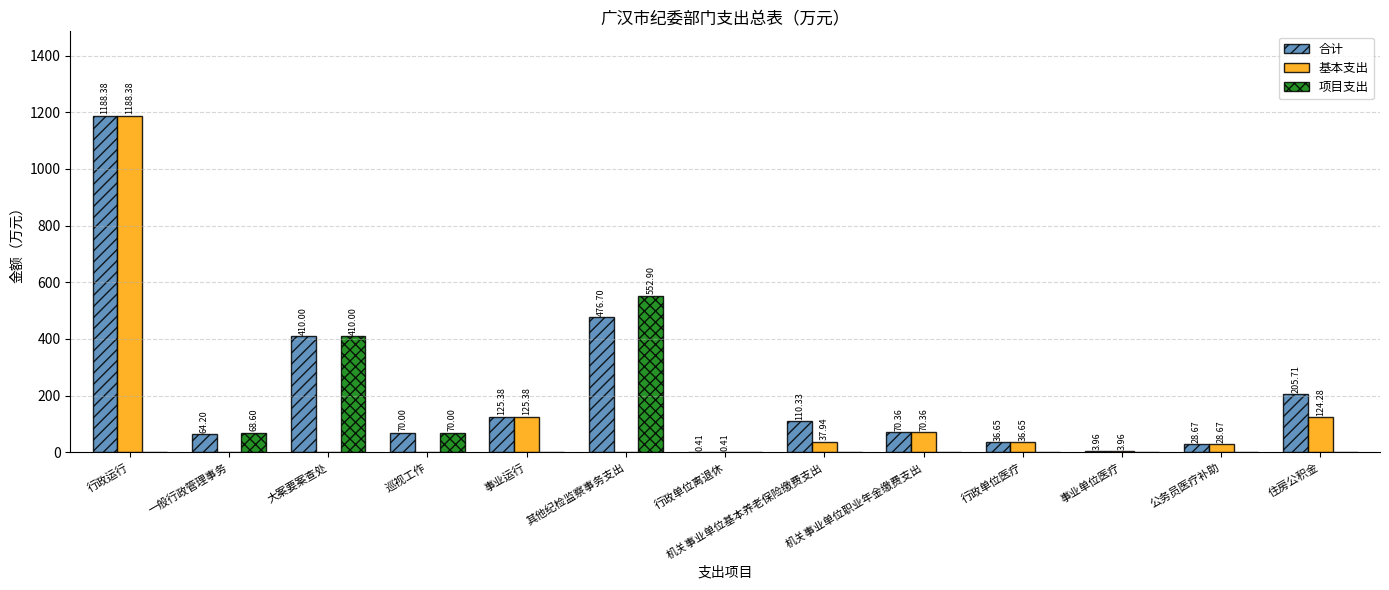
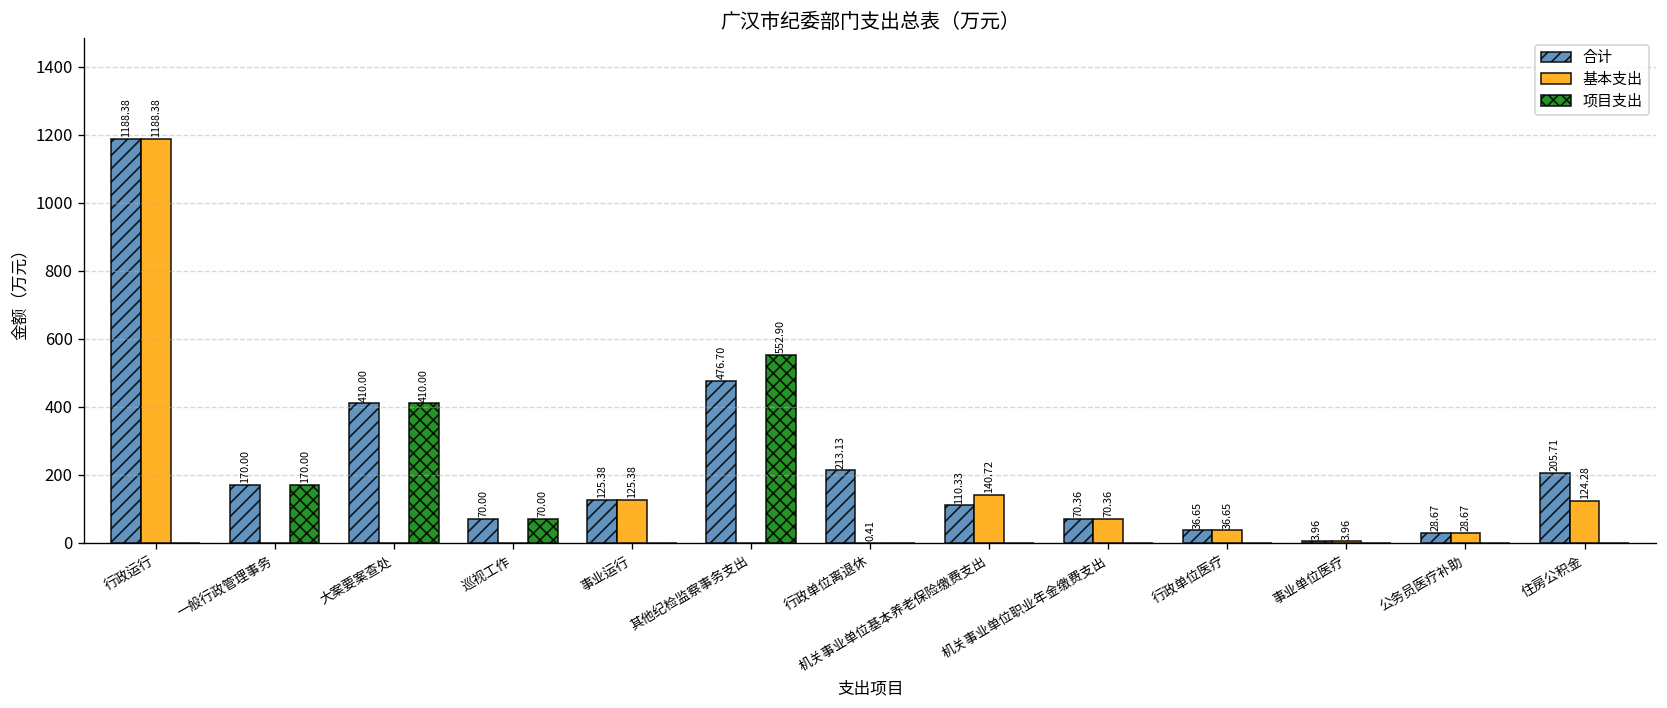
合计, 一般行政管理事务: 64.20 -> 170.00
项目支出, 一般行政管理事务: 68.60 -> 170.00
合计, 行政单位离退休: 0.41 -> 213.13
基本支出, 机关事业单位基本养老保险缴费支出: 37.94 -> 140.72
